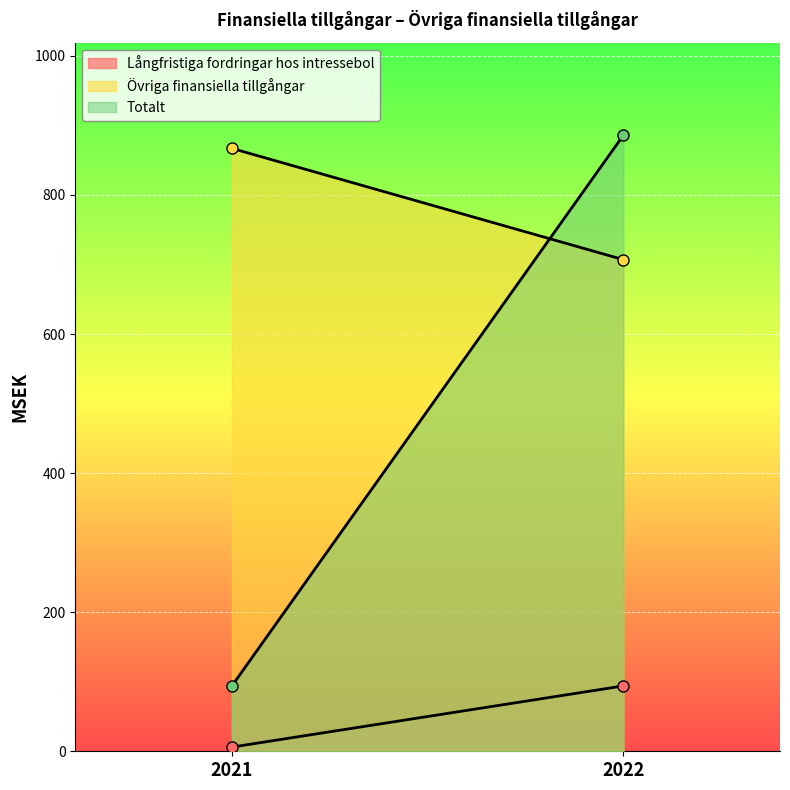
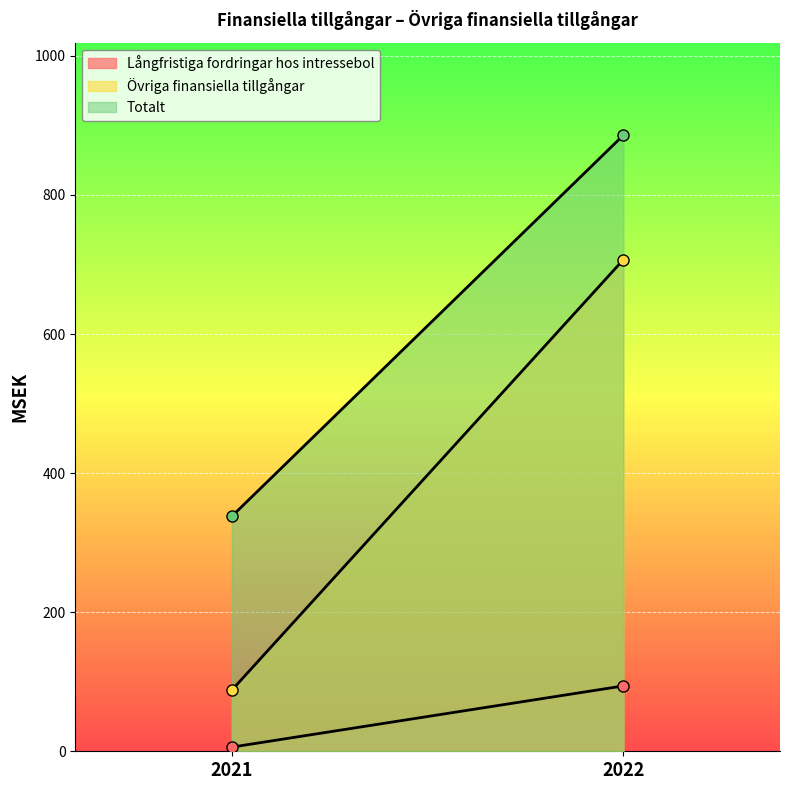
Övriga finansiella tillgångar, 2021: 870 -> 90
Totalt, 2021: 90 -> 340
